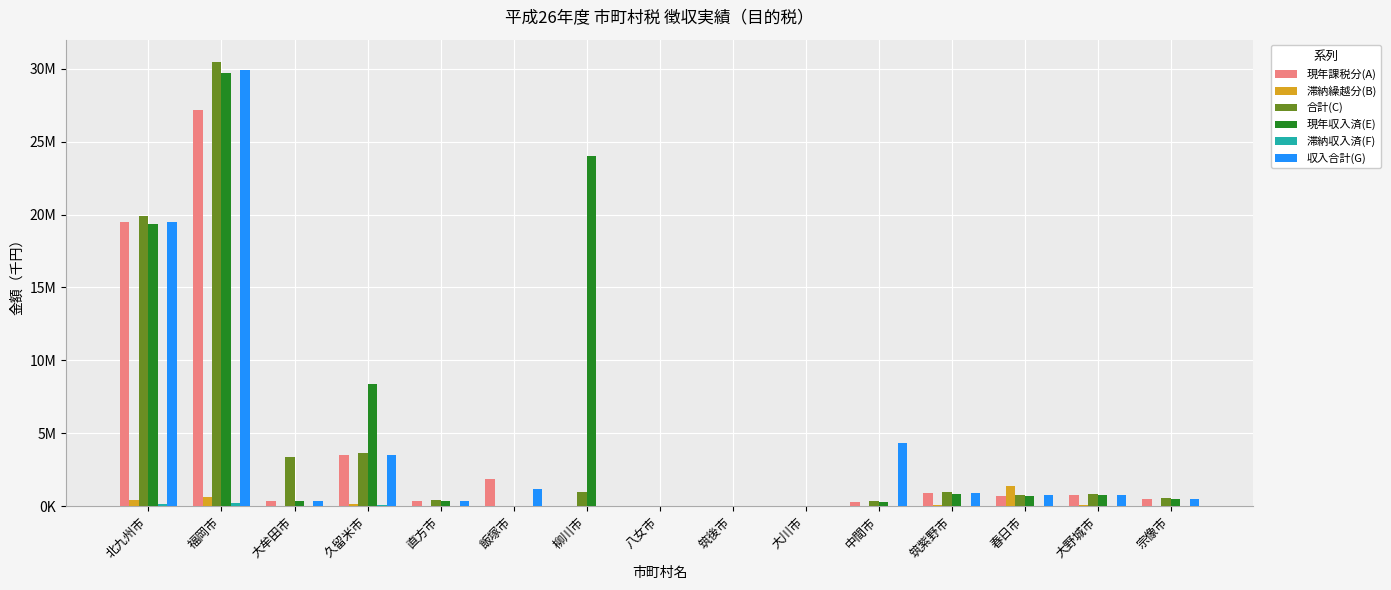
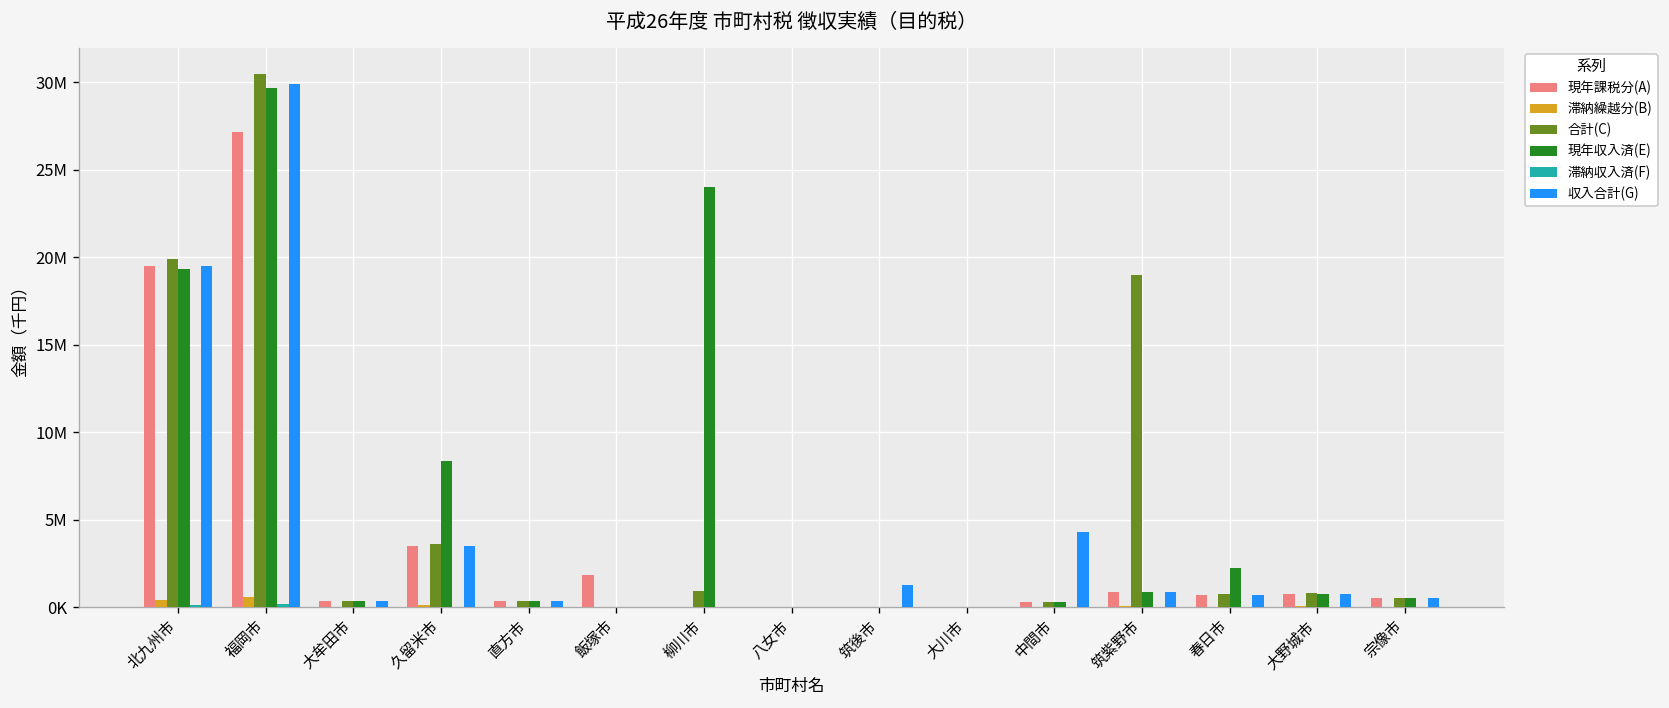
合計(C), 大牟田市: 3400000 -> 400000
収入合計(G), 飯塚市: 1200000 -> 0
収入合計(G), 筑後市: 0 -> 1300000
合計(C), 筑紫野市: 1000000 -> 19000000
滞納繰越分(B), 春日市: 1400000 -> 0
現年収入済(E), 春日市: 700000 -> 2300000
